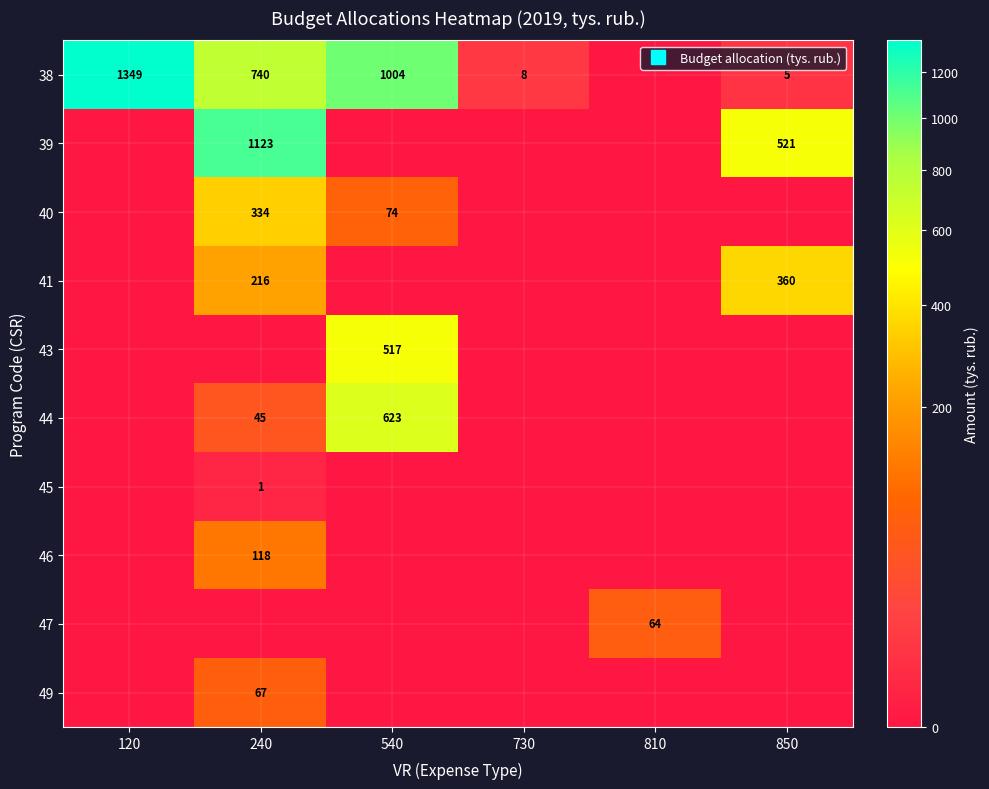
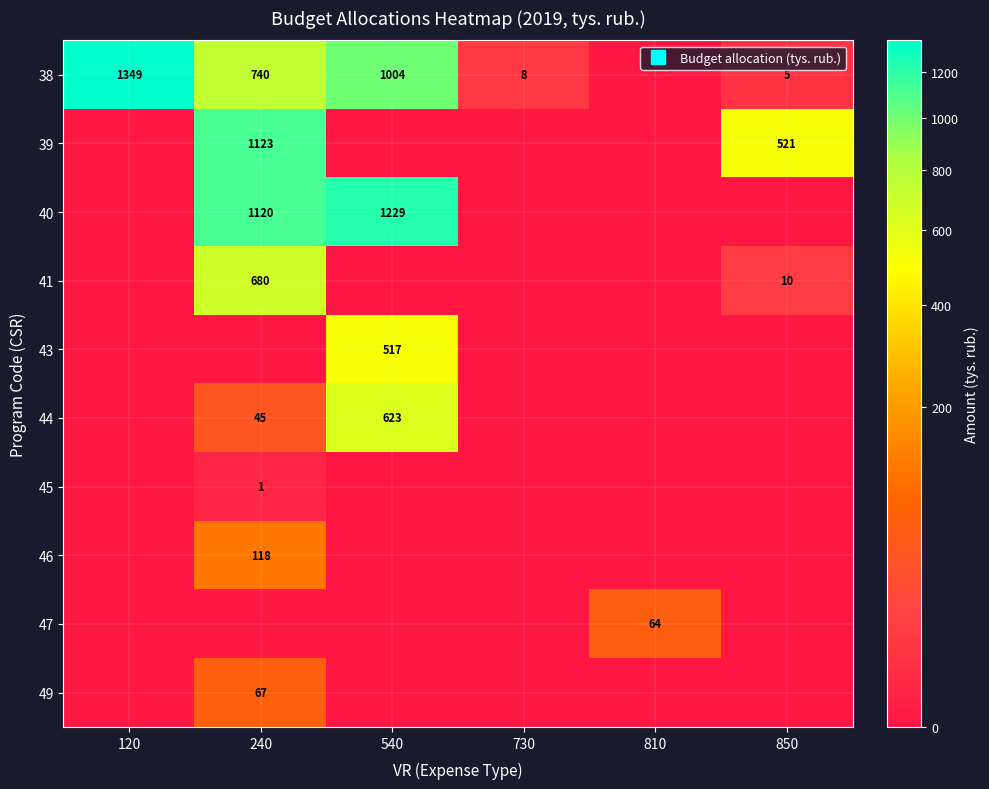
40, 240: 334 -> 1120
40, 540: 74 -> 1229
41, 240: 216 -> 680
41, 850: 360 -> 10
